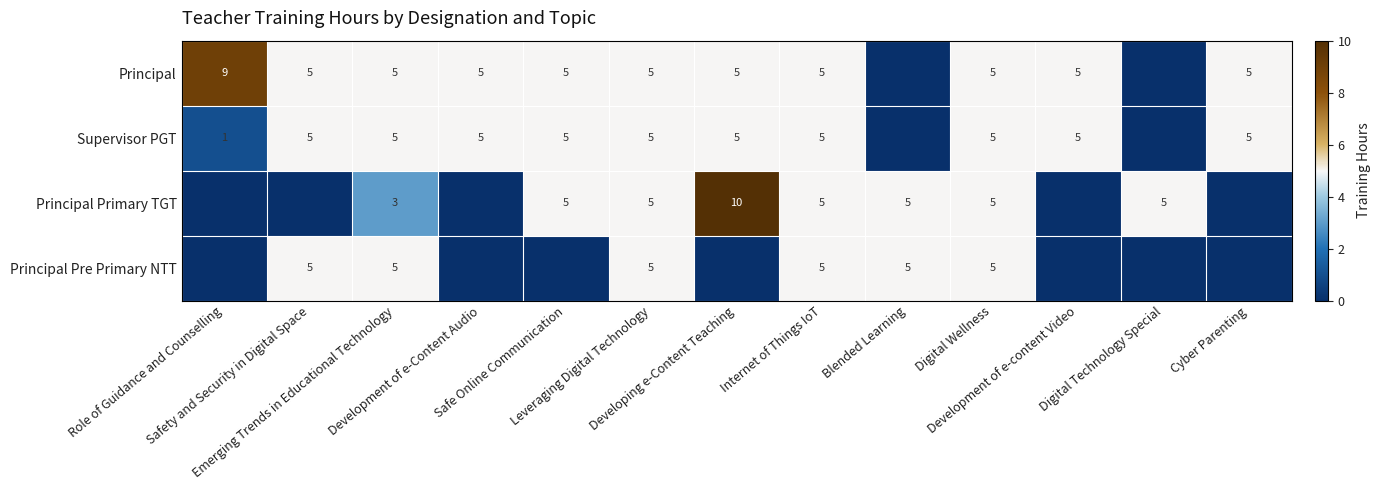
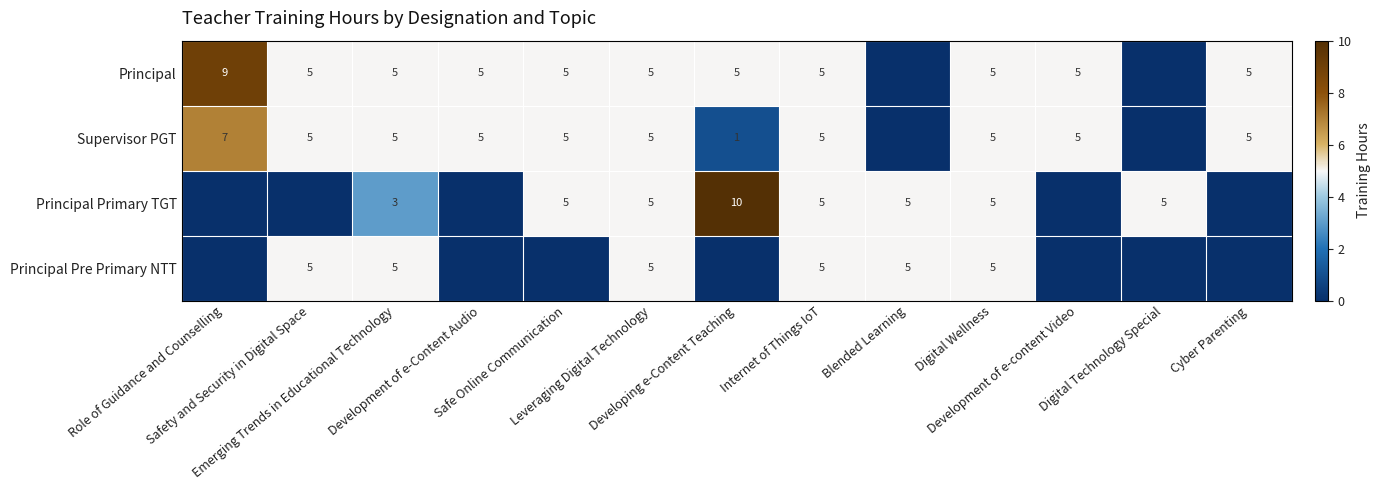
Supervisor PGT, Role of Guidance and Counselling: 1 -> 7
Supervisor PGT, Developing e-Content Teaching: 5 -> 1
